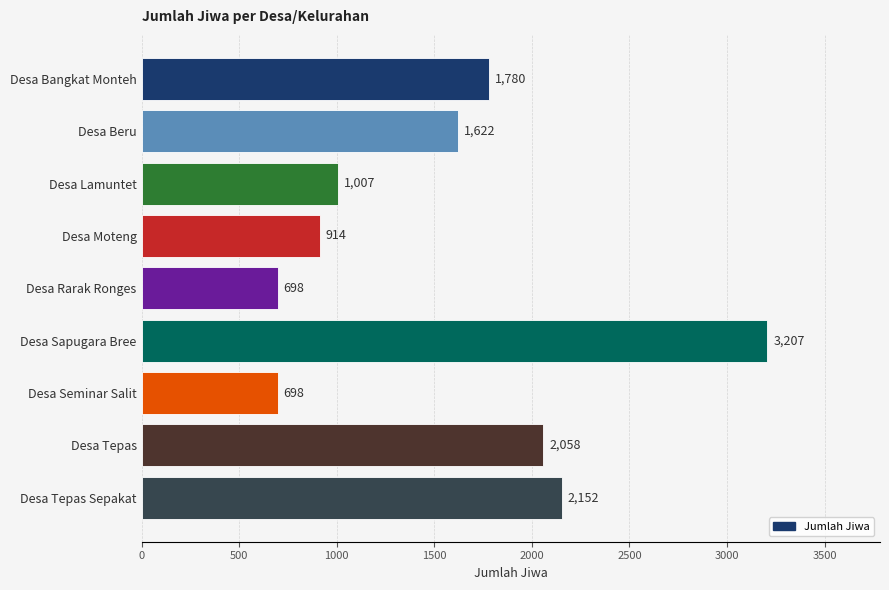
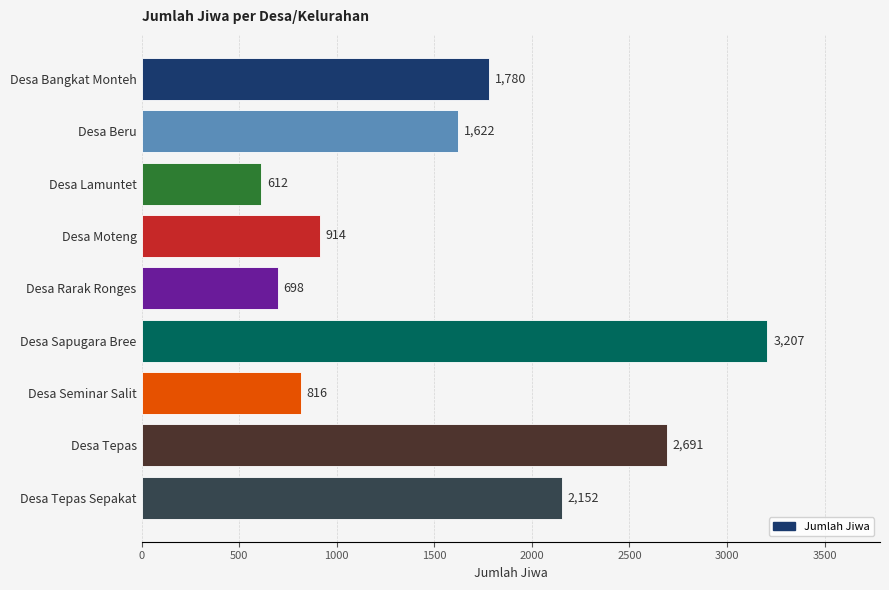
Desa Lamuntet: 1,007 -> 612
Desa Seminar Salit: 698 -> 816
Desa Tepas: 2,058 -> 2,691
